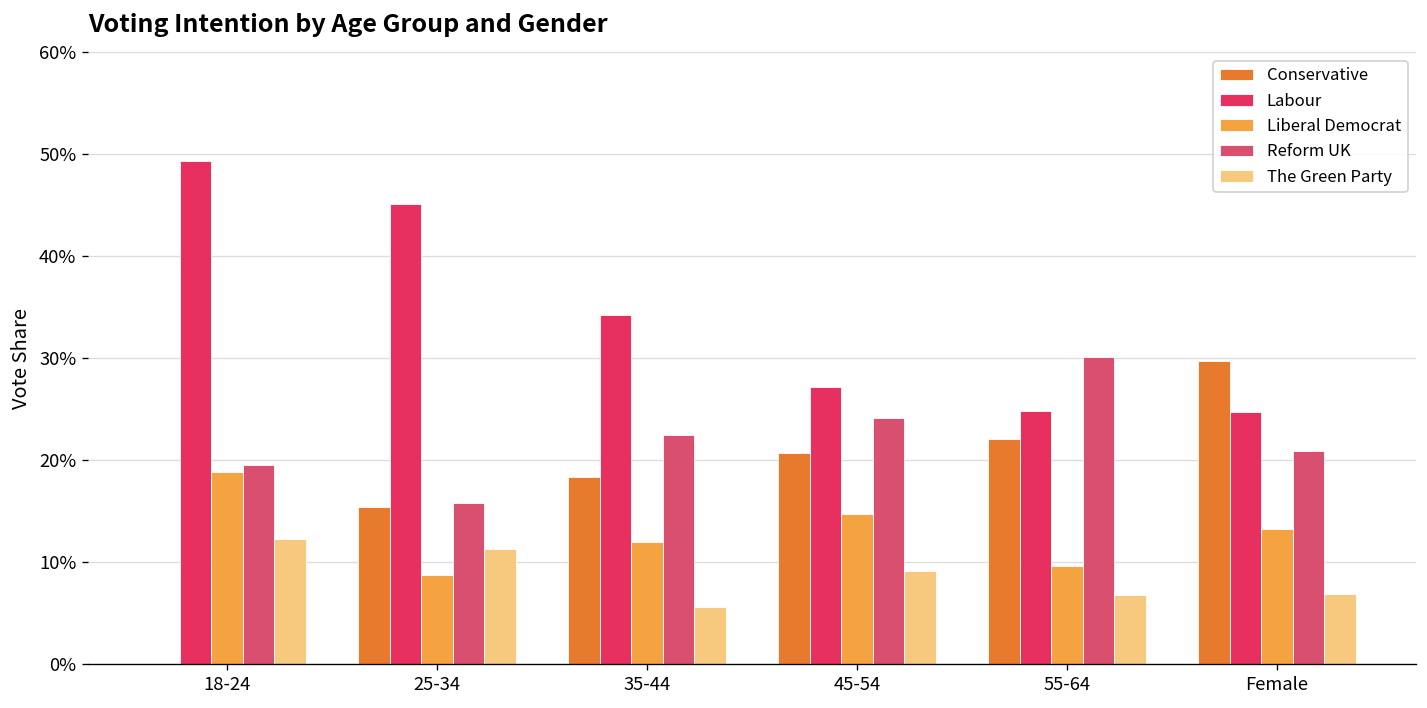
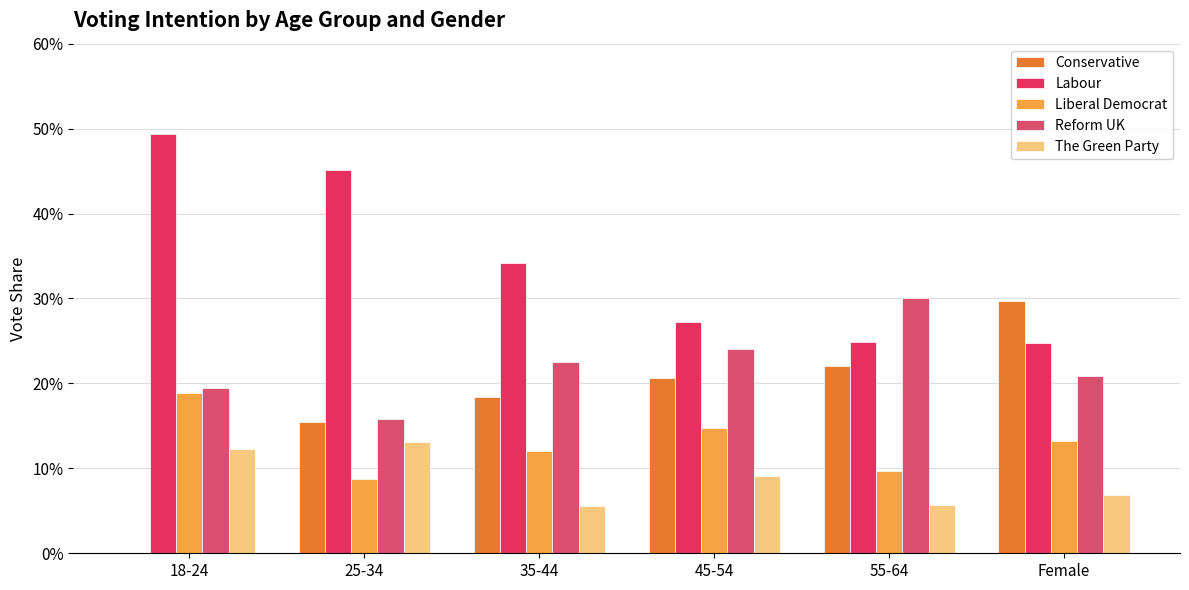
The Green Party, 25-34: 11% -> 13%
The Green Party, 55-64: 7% -> 6%
